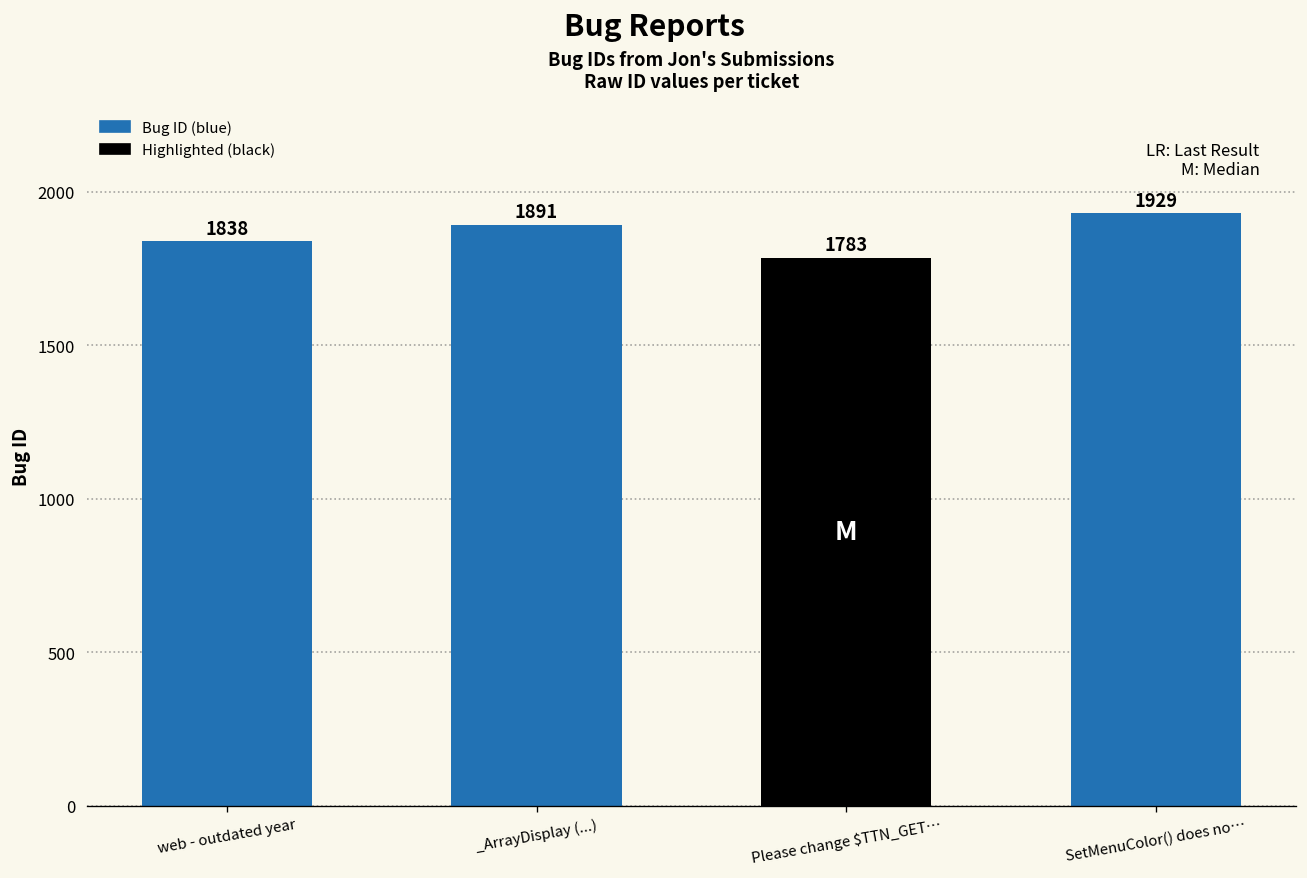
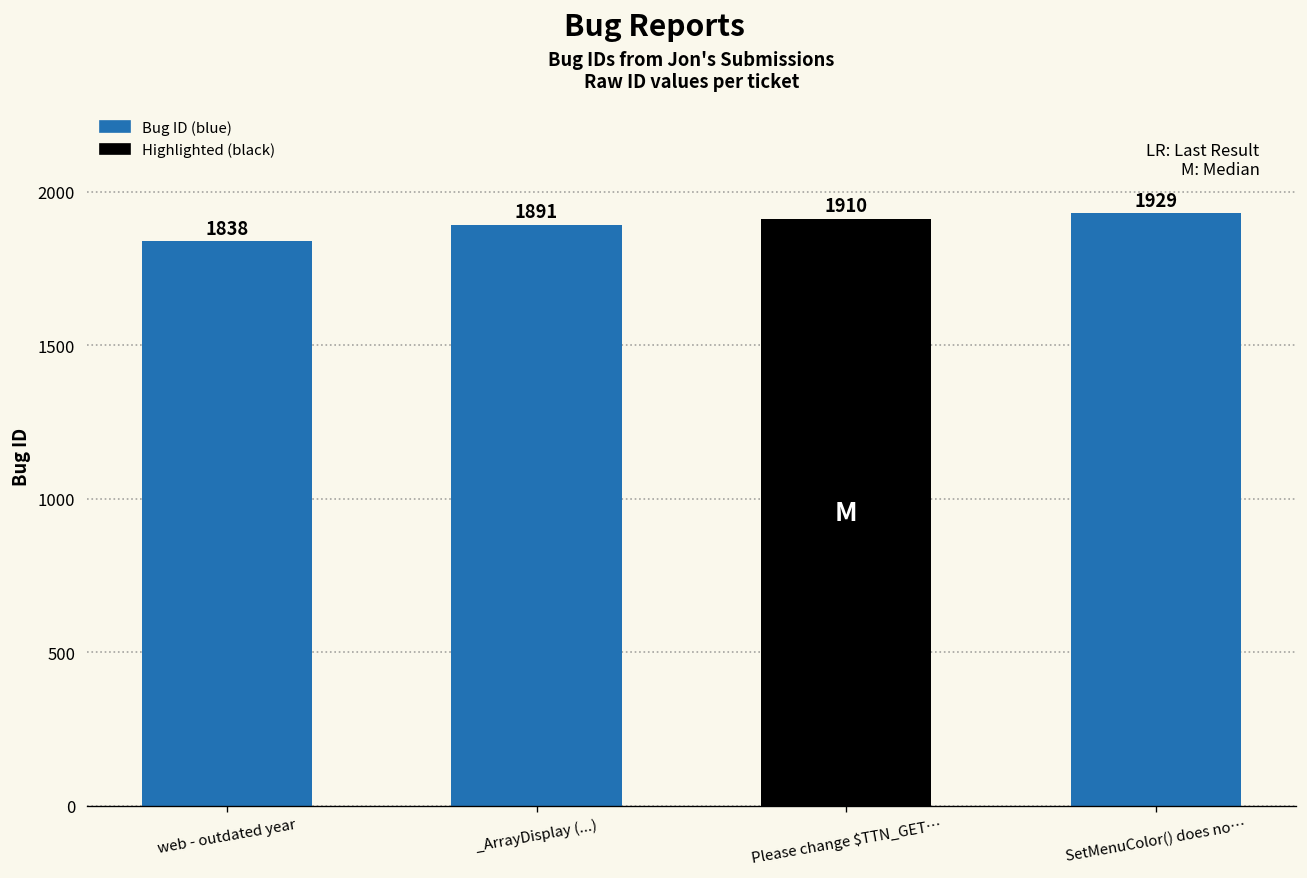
Please change $TTN_GET…: 1783 -> 1910
